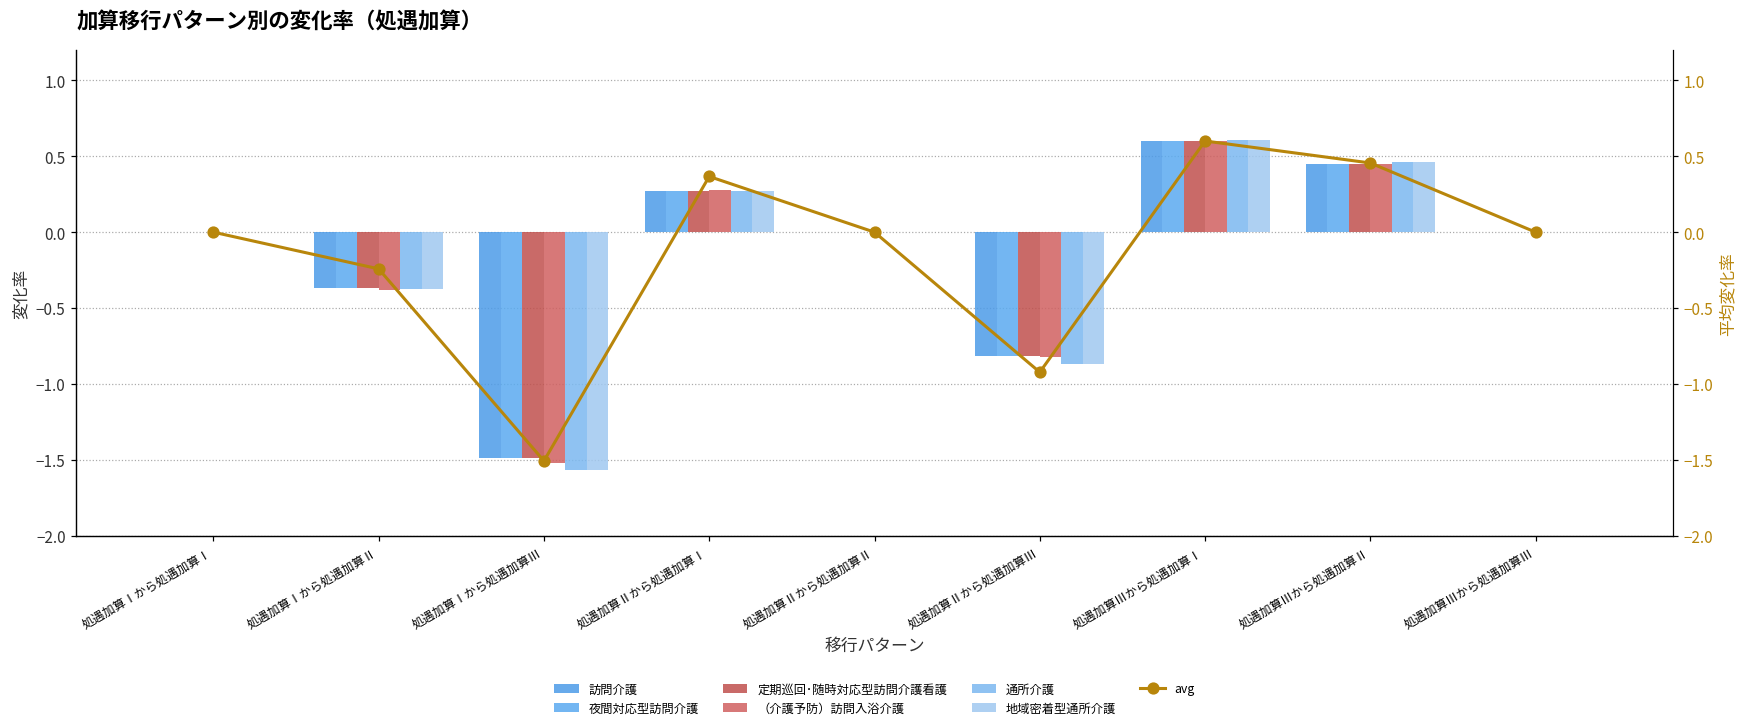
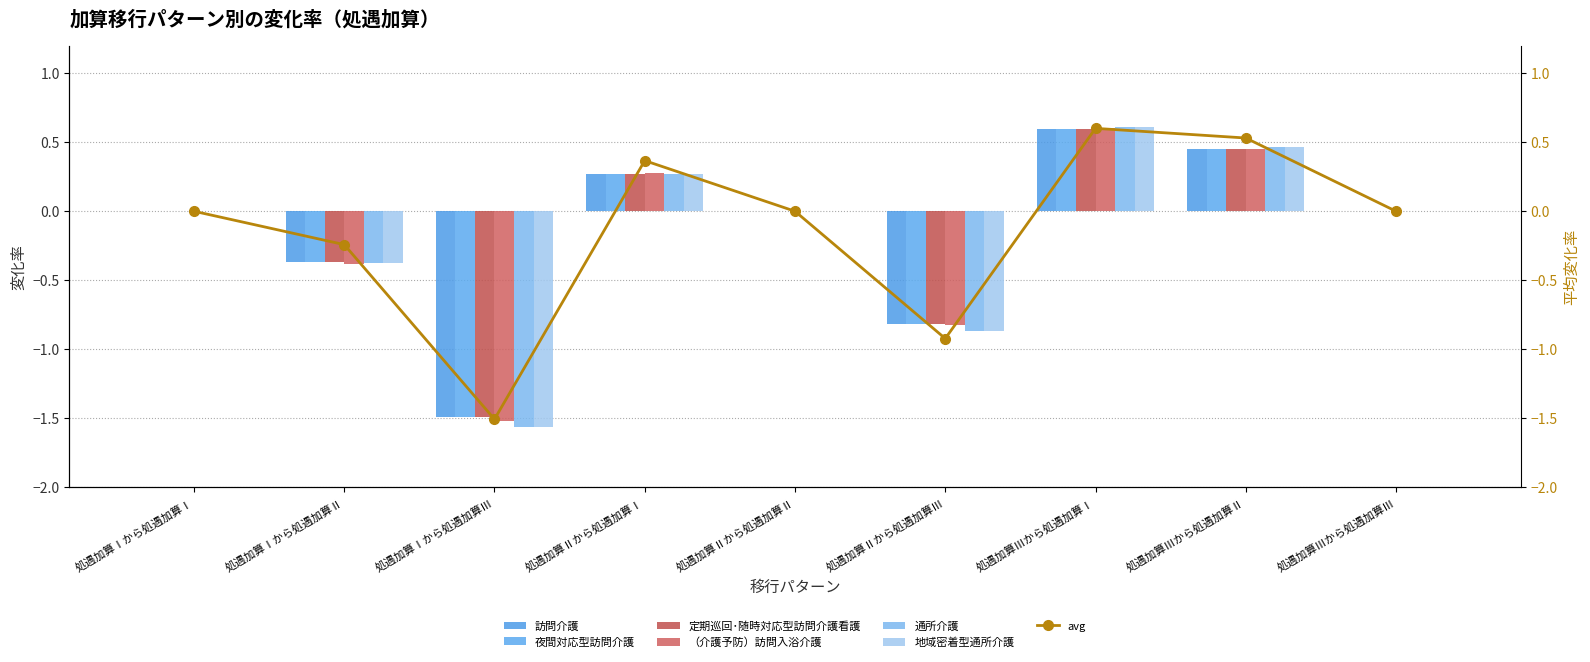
avg, 処遇加算Ⅲから処遇加算Ⅱ: 0.46 -> 0.53
